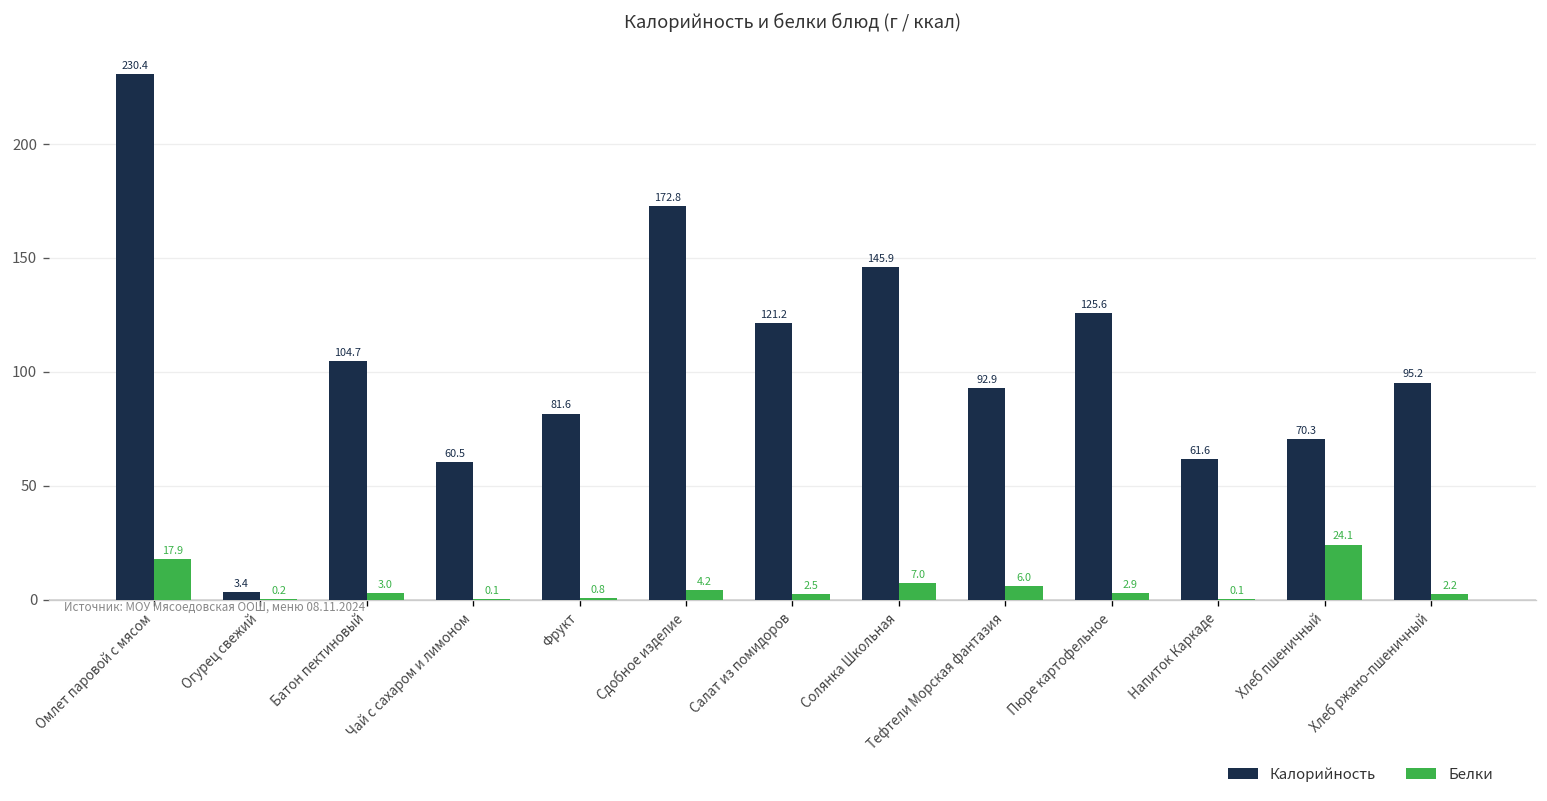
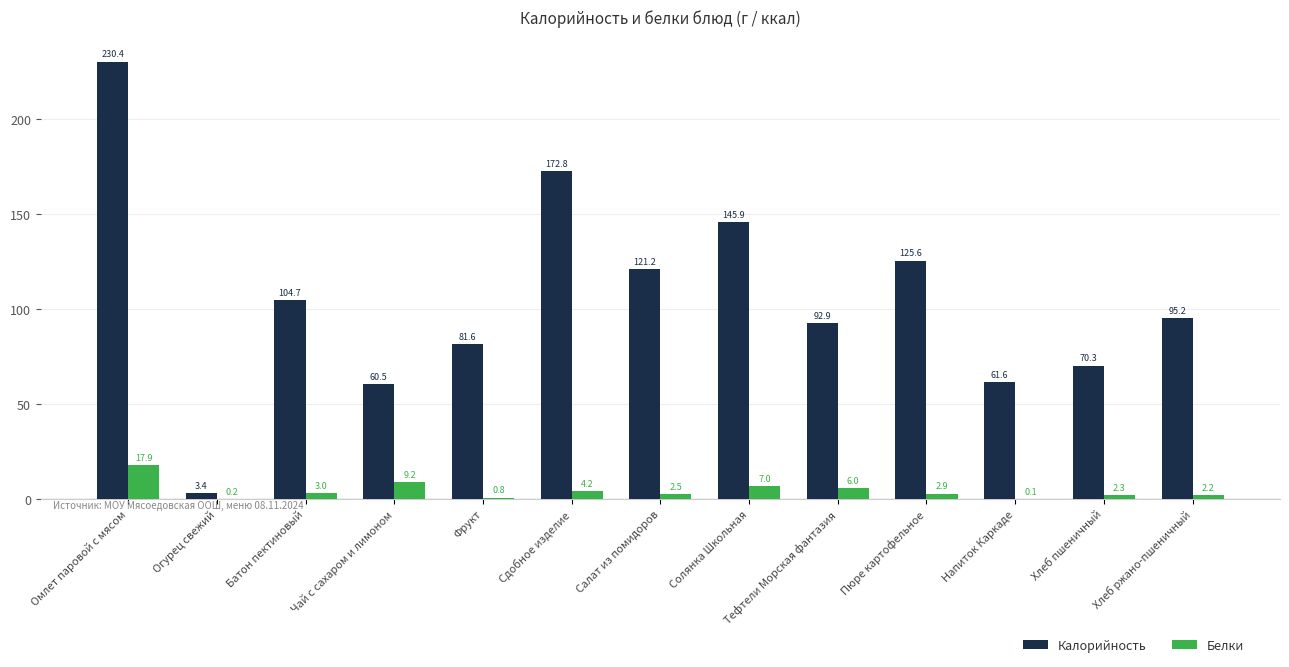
Белки, Чай с сахаром и лимоном: 0.1 -> 9.2
Белки, Хлеб пшеничный: 24.1 -> 2.3
